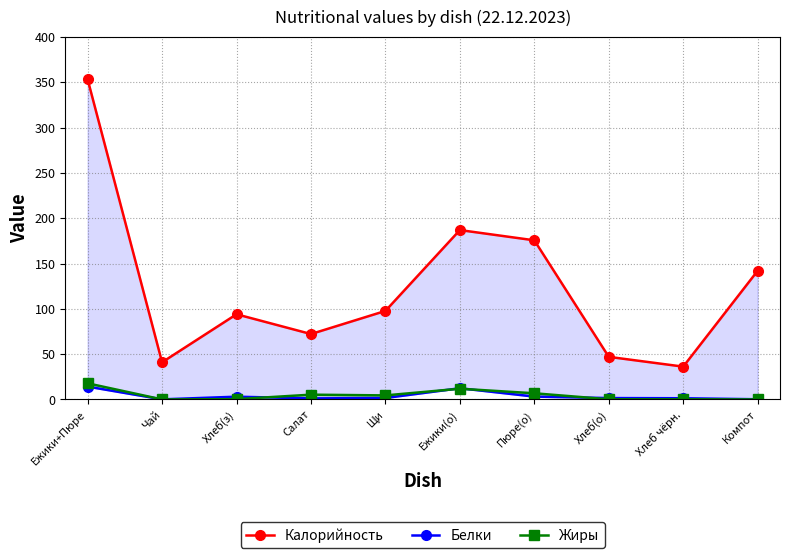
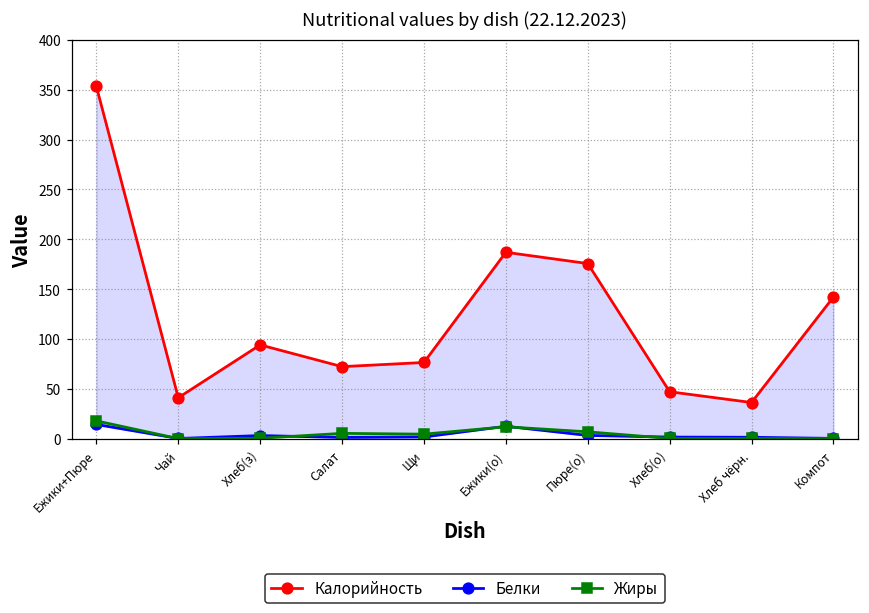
Калорийность, Щи: 100 -> 80
